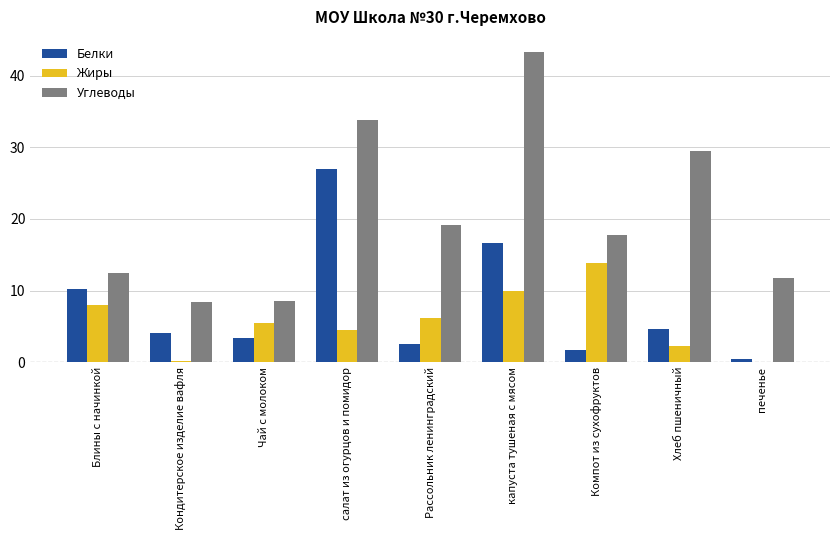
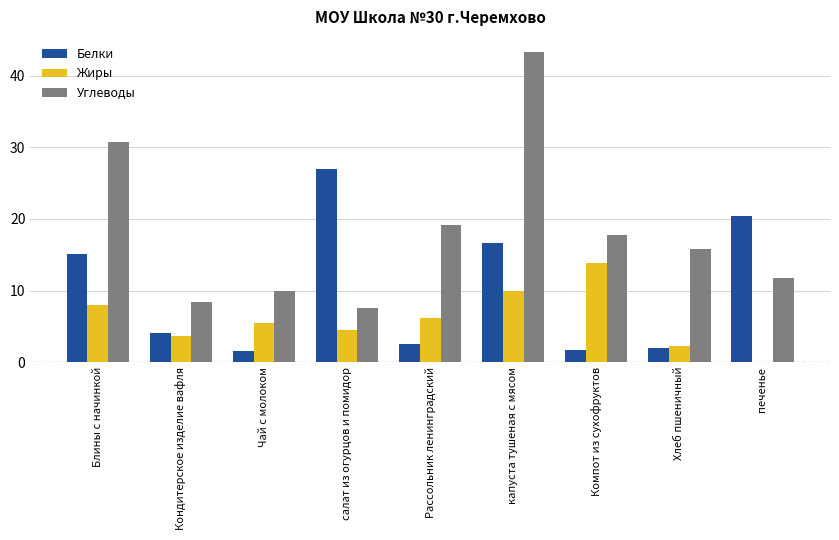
Белки, Блины с начинкой: 10 -> 15
Углеводы, Блины с начинкой: 13 -> 31
Жиры, Кондитерское изделие вафля: 0 -> 4
Белки, Чай с молоком: 3 -> 2
Углеводы, Чай с молоком: 9 -> 10
Углеводы, салат из огурцов и помидор: 34 -> 8
Белки, Хлеб пшеничный: 5 -> 2
Углеводы, Хлеб пшеничный: 30 -> 16
Белки, печенье: 0 -> 20
